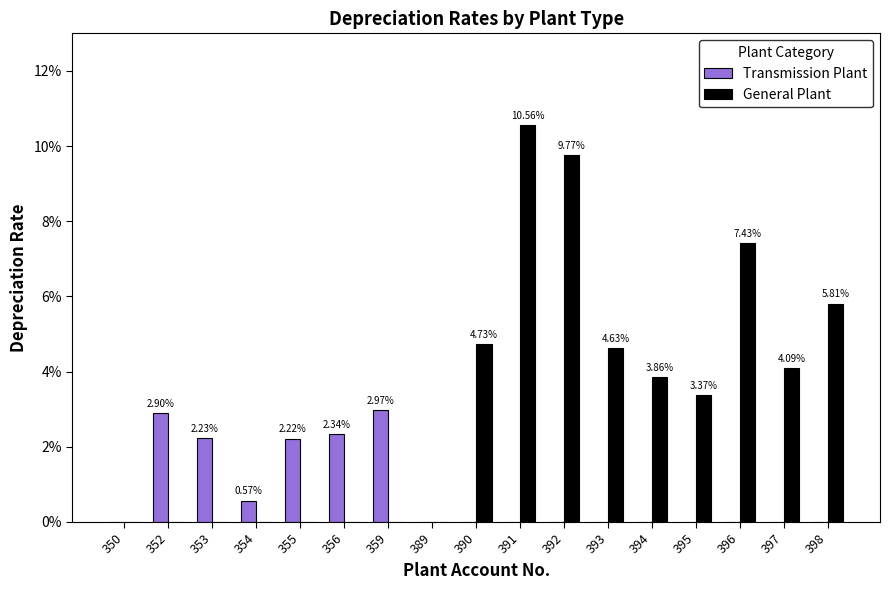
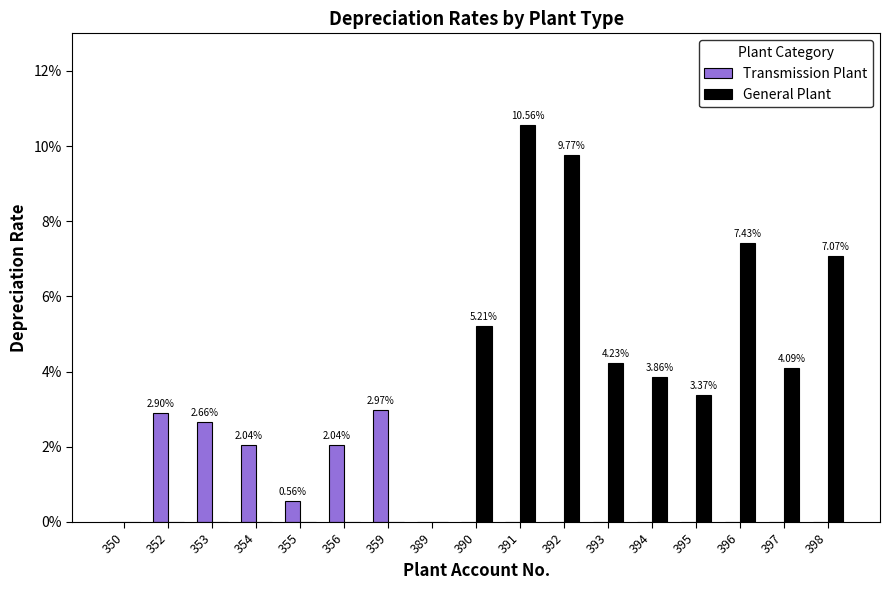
Transmission Plant, 353: 2.23% -> 2.66%
Transmission Plant, 354: 0.57% -> 2.04%
Transmission Plant, 355: 2.22% -> 0.56%
Transmission Plant, 356: 2.34% -> 2.04%
General Plant, 390: 4.73% -> 5.21%
General Plant, 393: 4.63% -> 4.23%
General Plant, 398: 5.81% -> 7.07%
